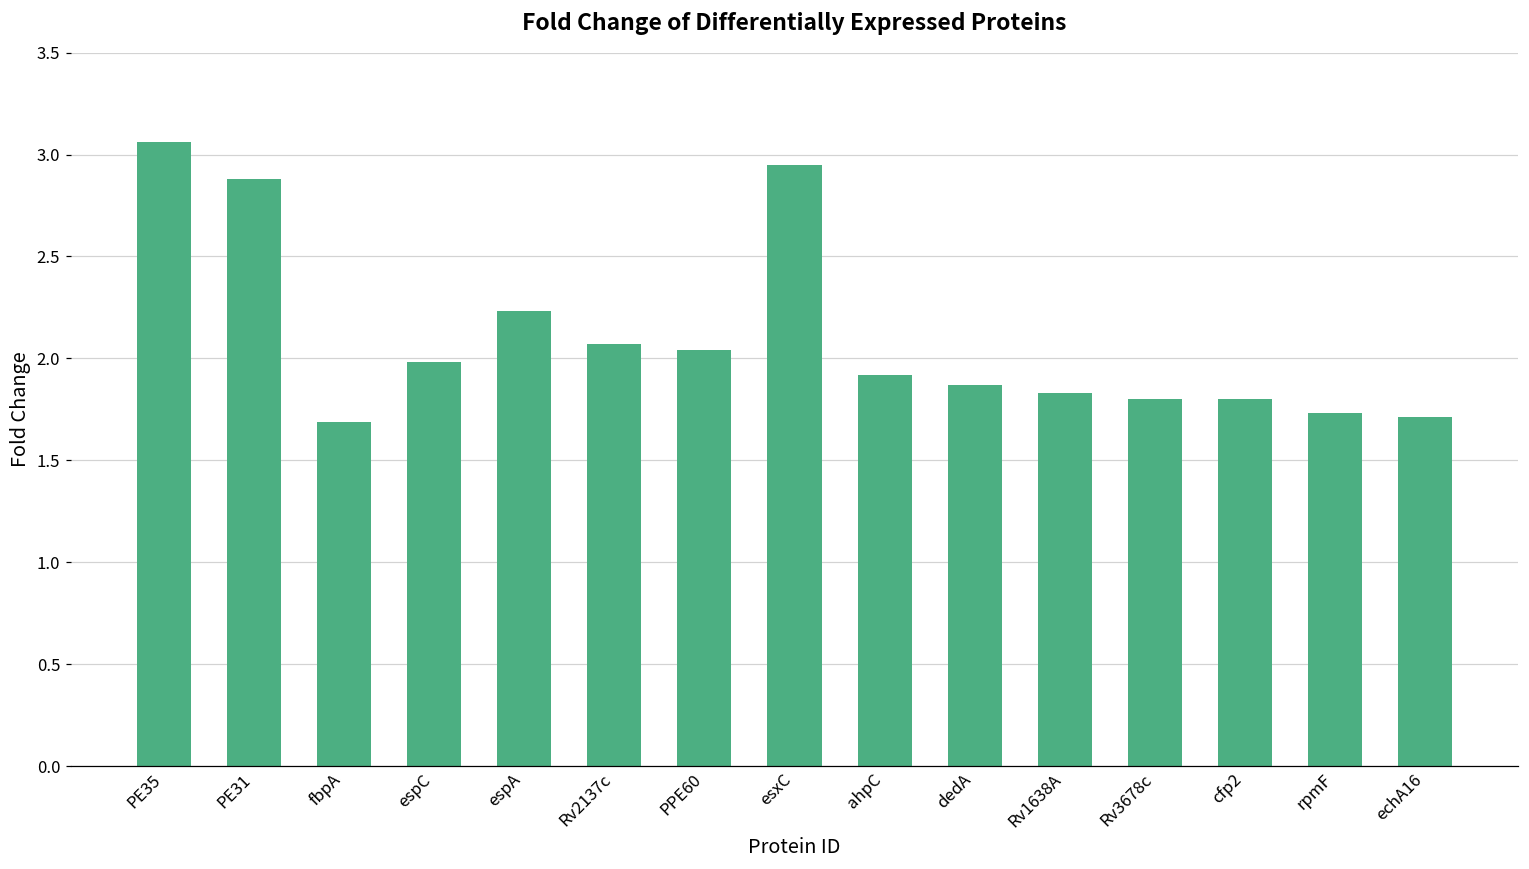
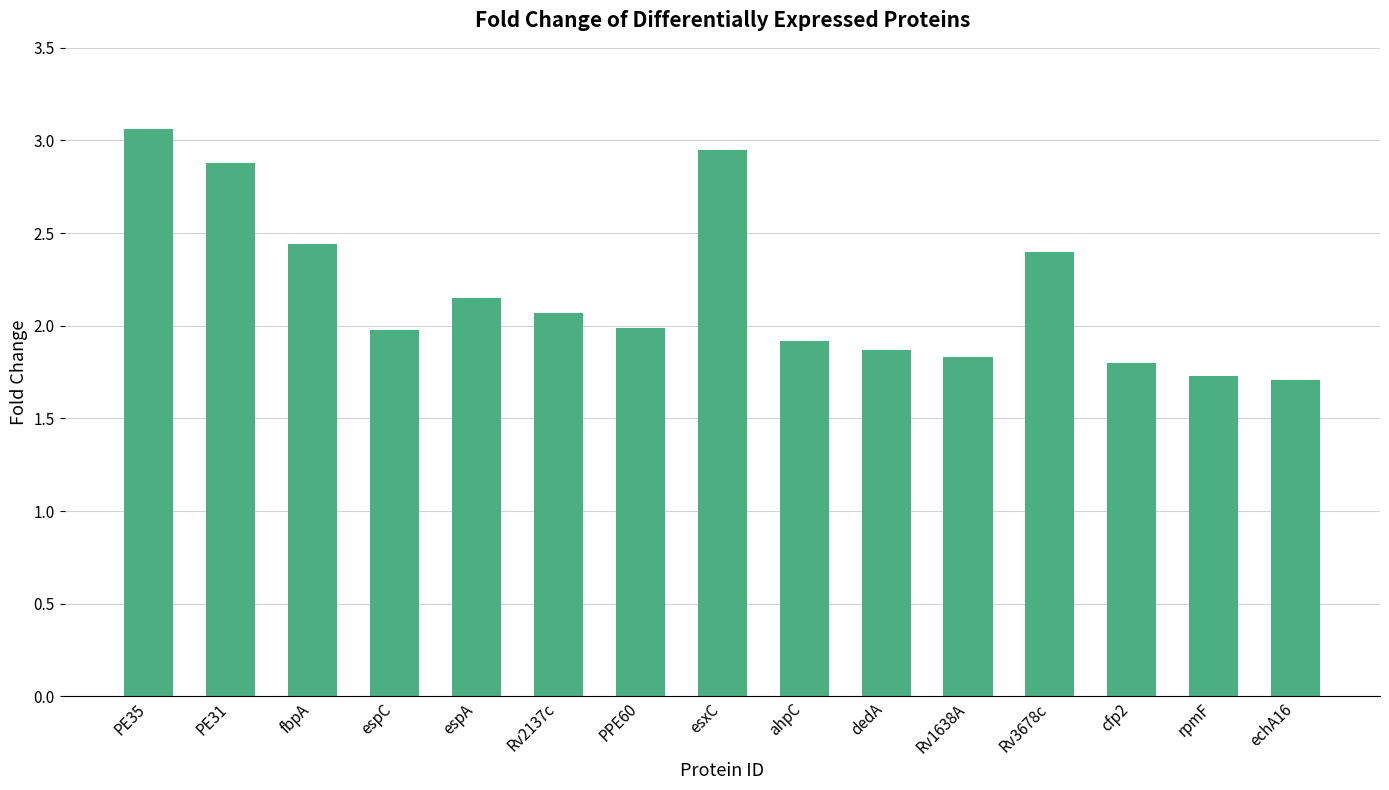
fbpA: 1.69 -> 2.44
espA: 2.23 -> 2.15
PPE60: 2.04 -> 1.99
Rv3678c: 1.8 -> 2.4
